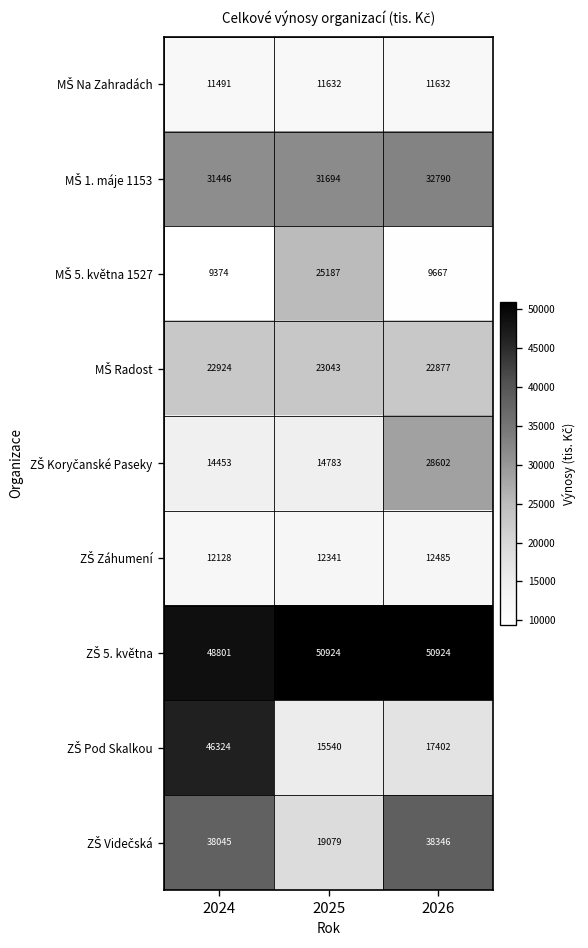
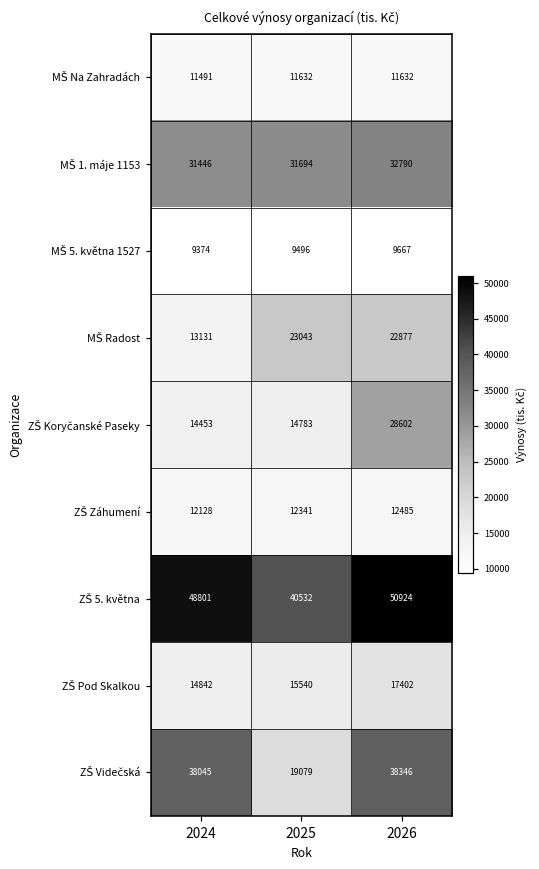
MŠ 5. května 1527, 2025: 25187 -> 9496
MŠ Radost, 2024: 22924 -> 13131
ZŠ 5. května, 2025: 50924 -> 40532
ZŠ Pod Skalkou, 2024: 46324 -> 14842
